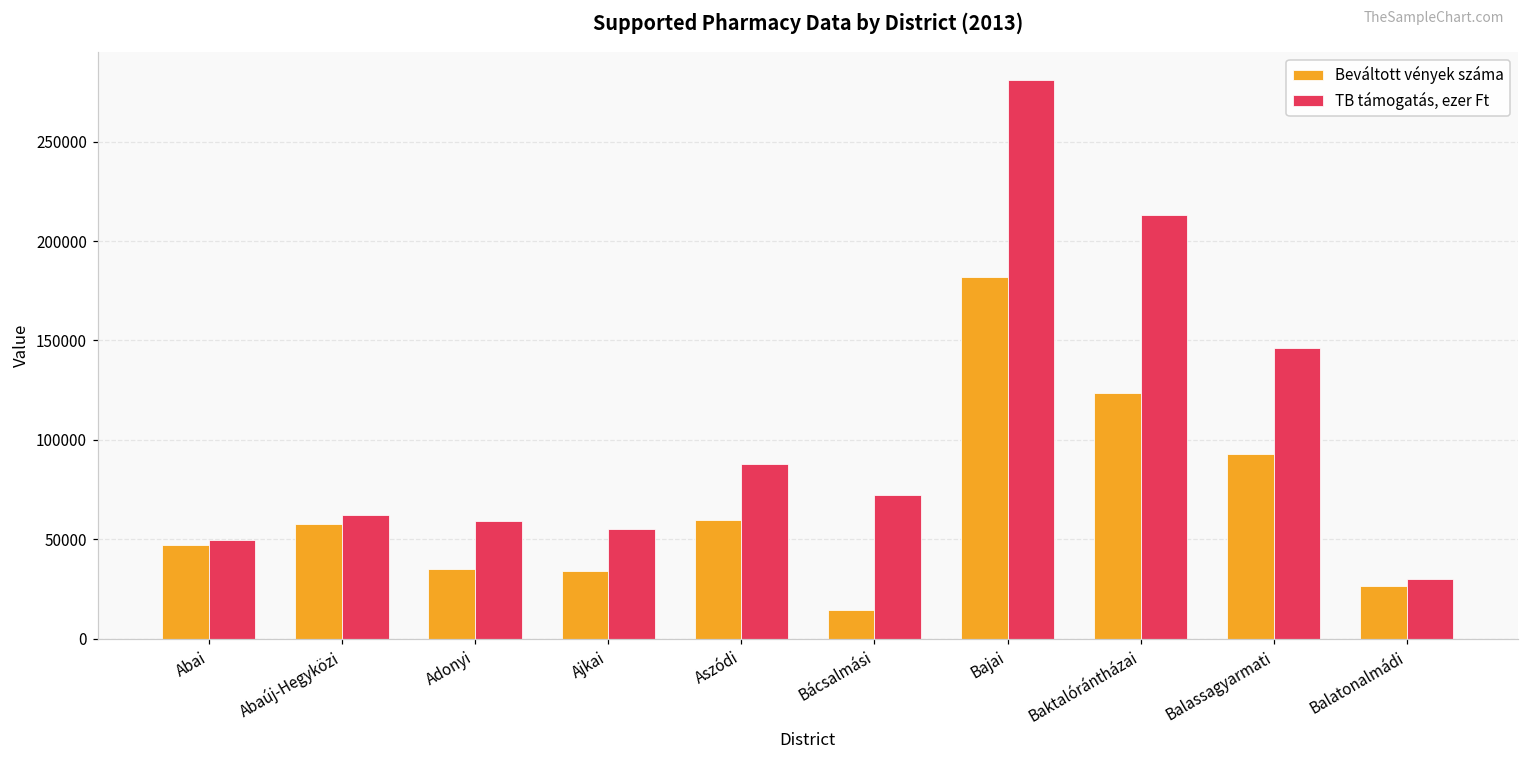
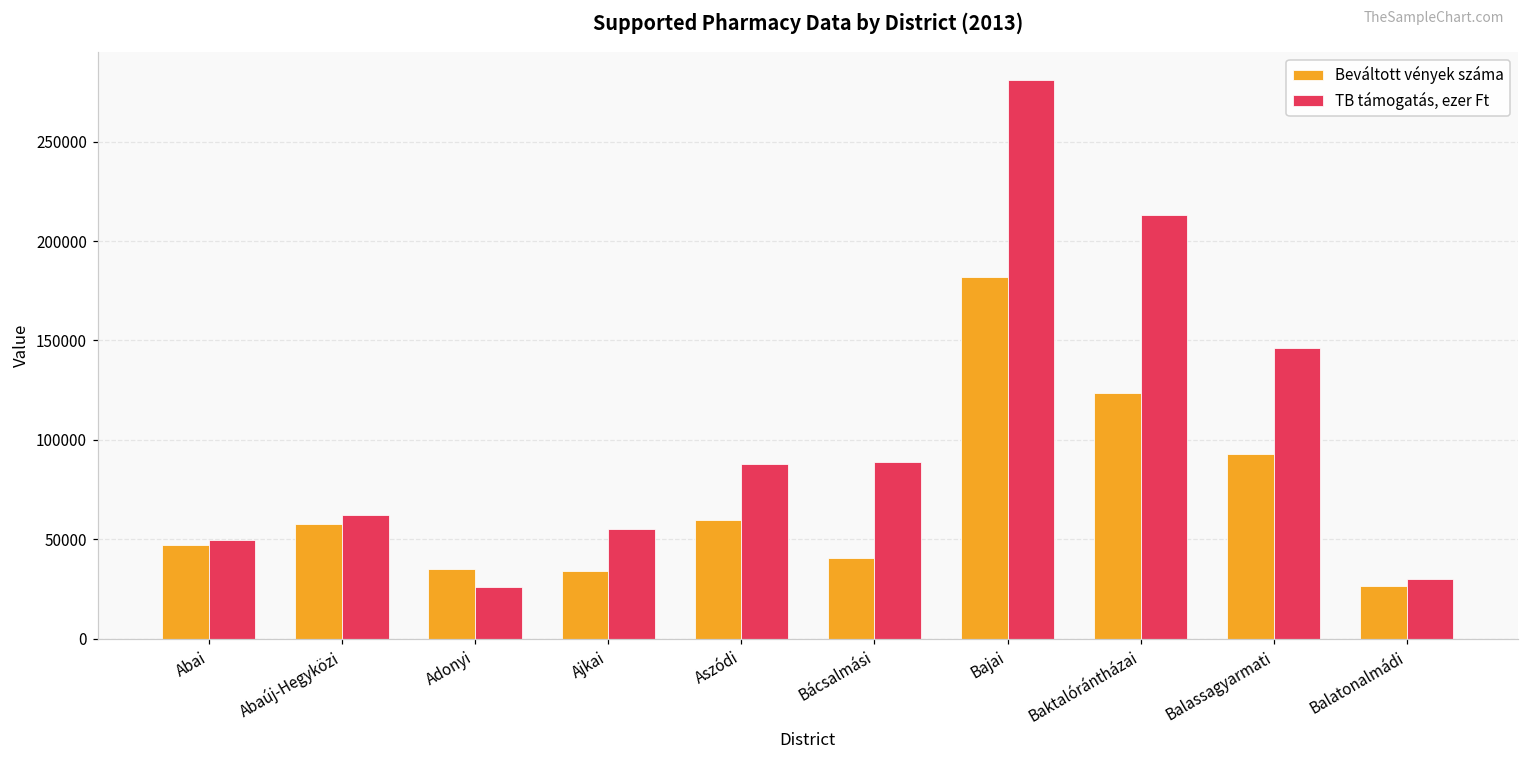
TB támogatás, ezer Ft, Adonyi: 59000 -> 26000
Beváltott vények száma, Bácsalmási: 14000 -> 41000
TB támogatás, ezer Ft, Bácsalmási: 72000 -> 89000
